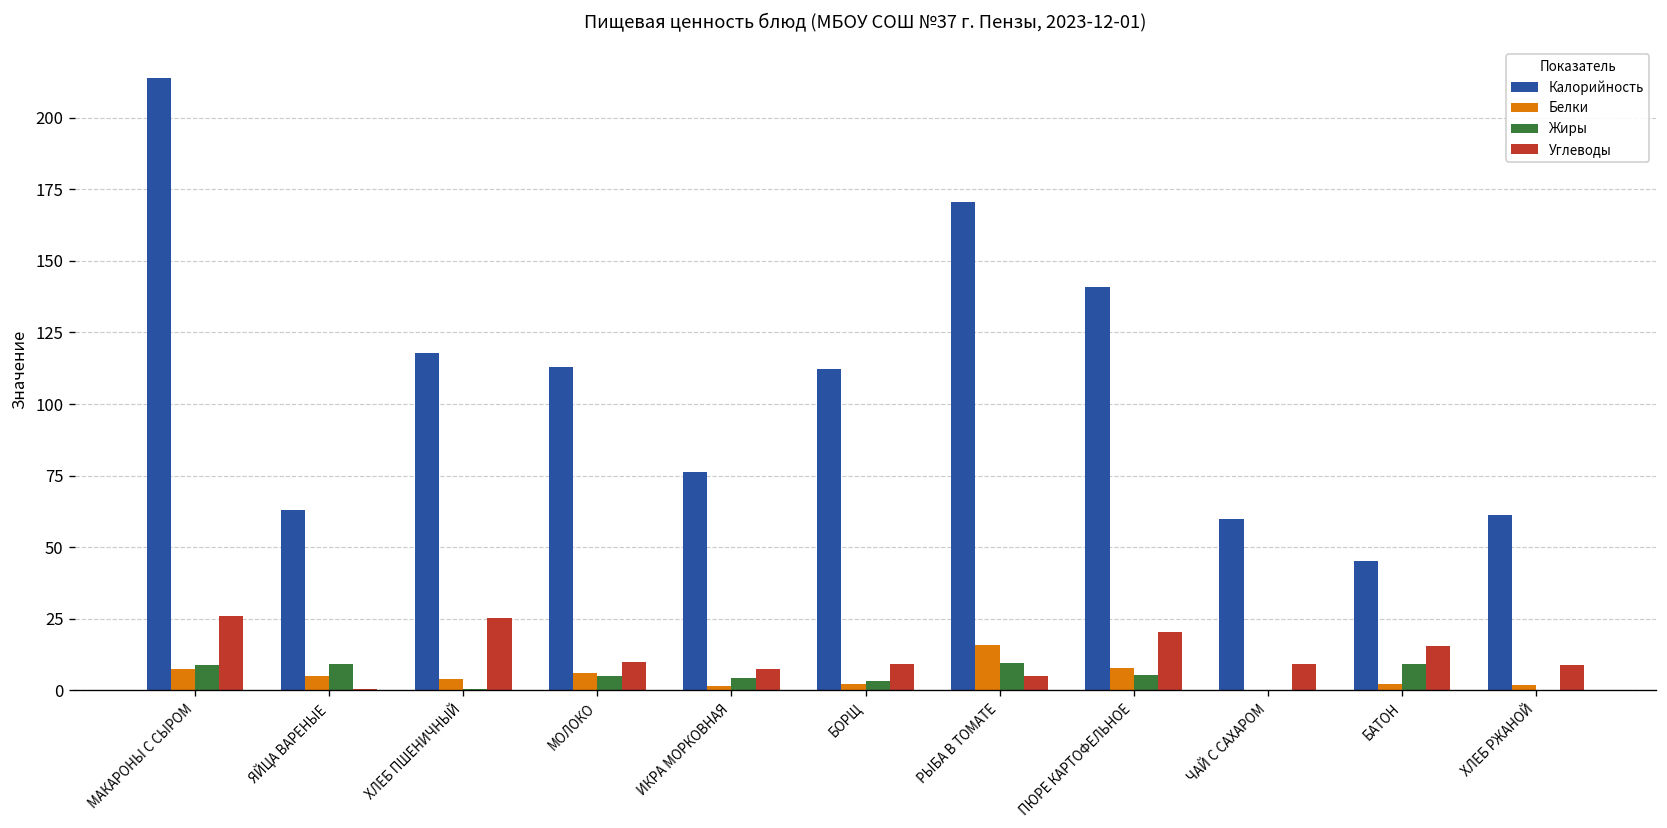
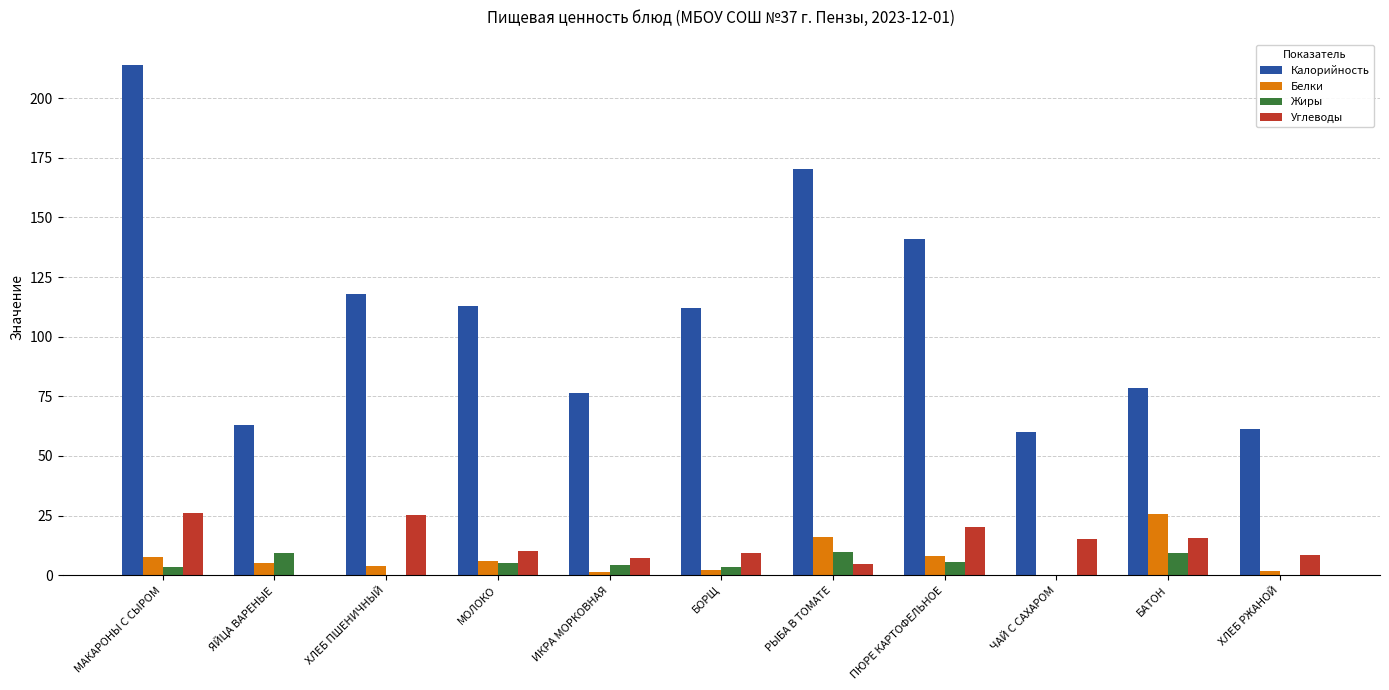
Жиры, МАКАРОНЫ С СЫРОМ: 9 -> 3
Углеводы, ЧАЙ С САХАРОМ: 9 -> 15
Калорийность, БАТОН: 45 -> 79
Белки, БАТОН: 2 -> 26
